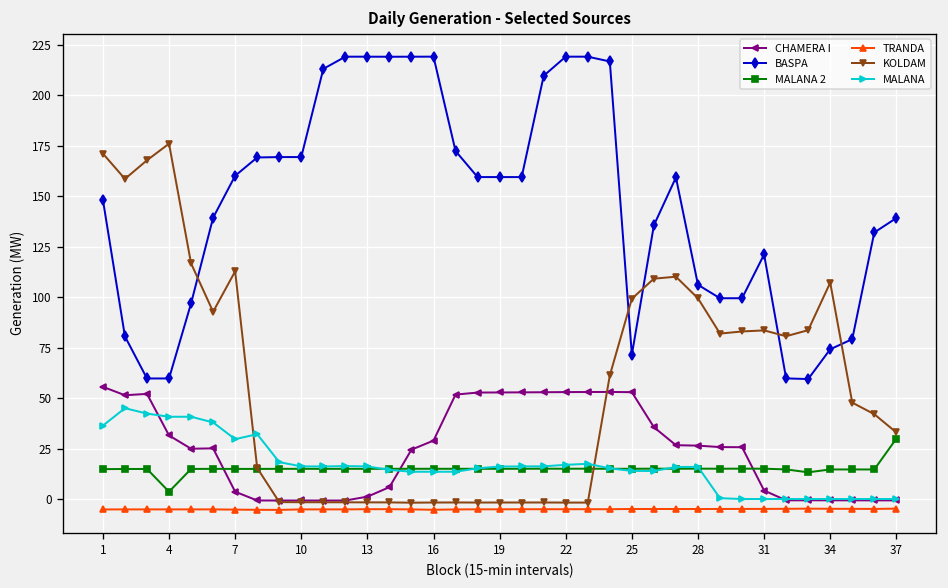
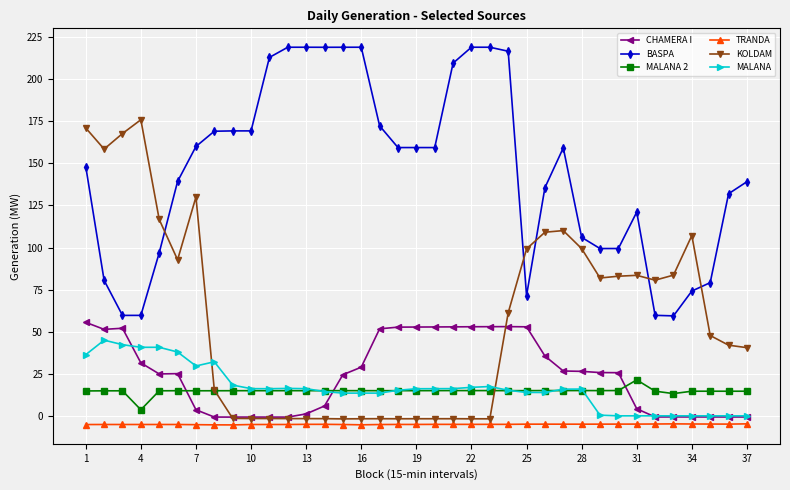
KOLDAM, 7: 113 -> 130
MALANA 2, 31: 15 -> 21
MALANA 2, 37: 30 -> 15
KOLDAM, 37: 33 -> 41
